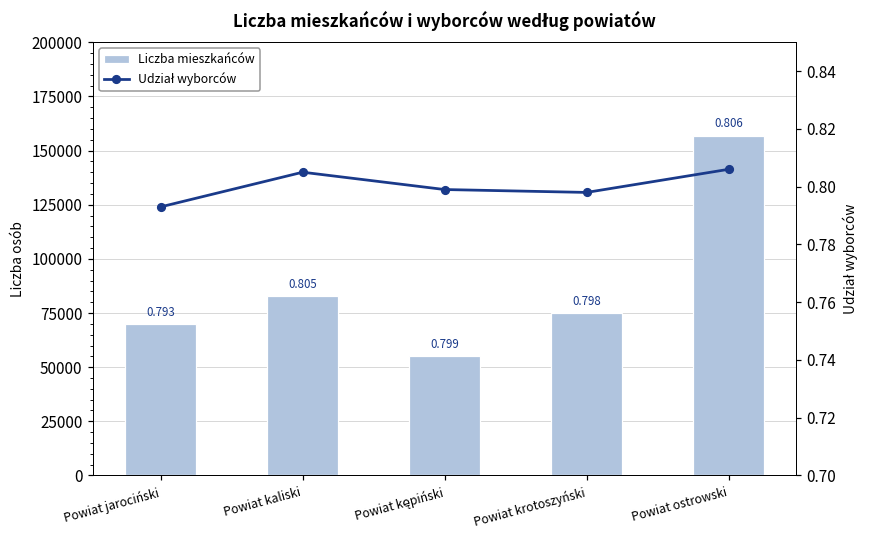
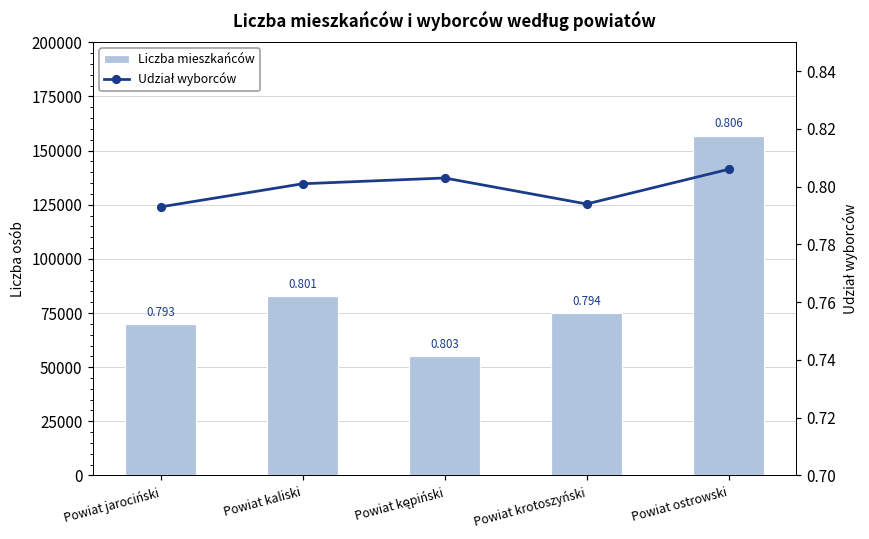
Udział wyborców, Powiat kaliski: 0.805 -> 0.801
Udział wyborców, Powiat kępiński: 0.799 -> 0.803
Udział wyborców, Powiat krotoszyński: 0.798 -> 0.794
